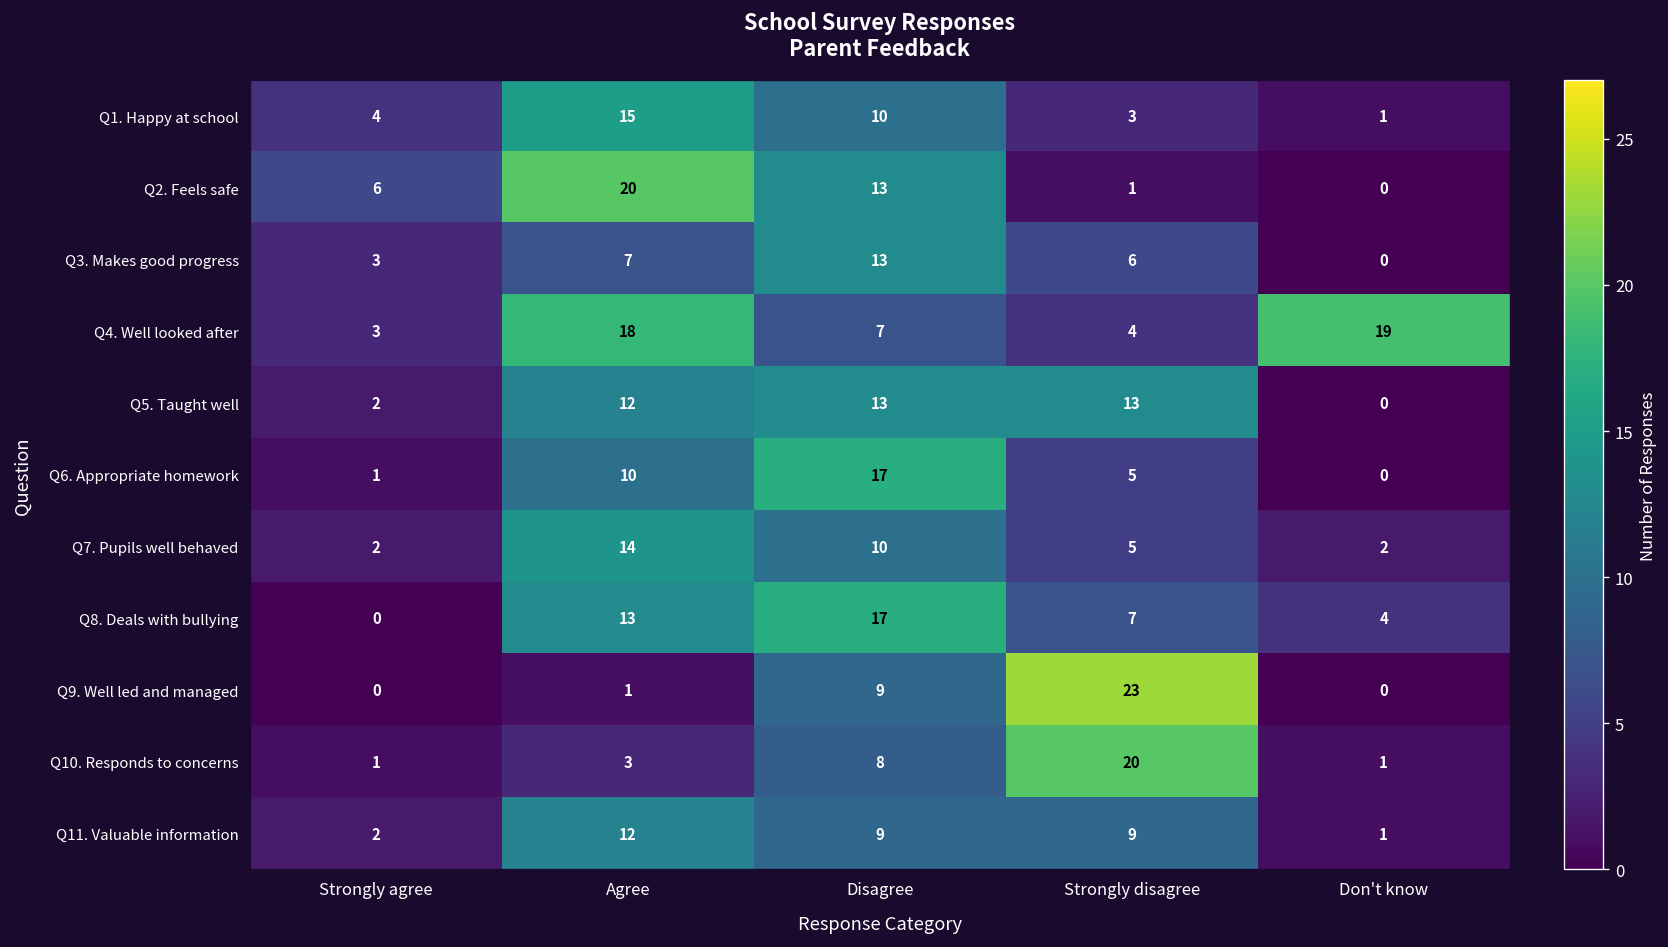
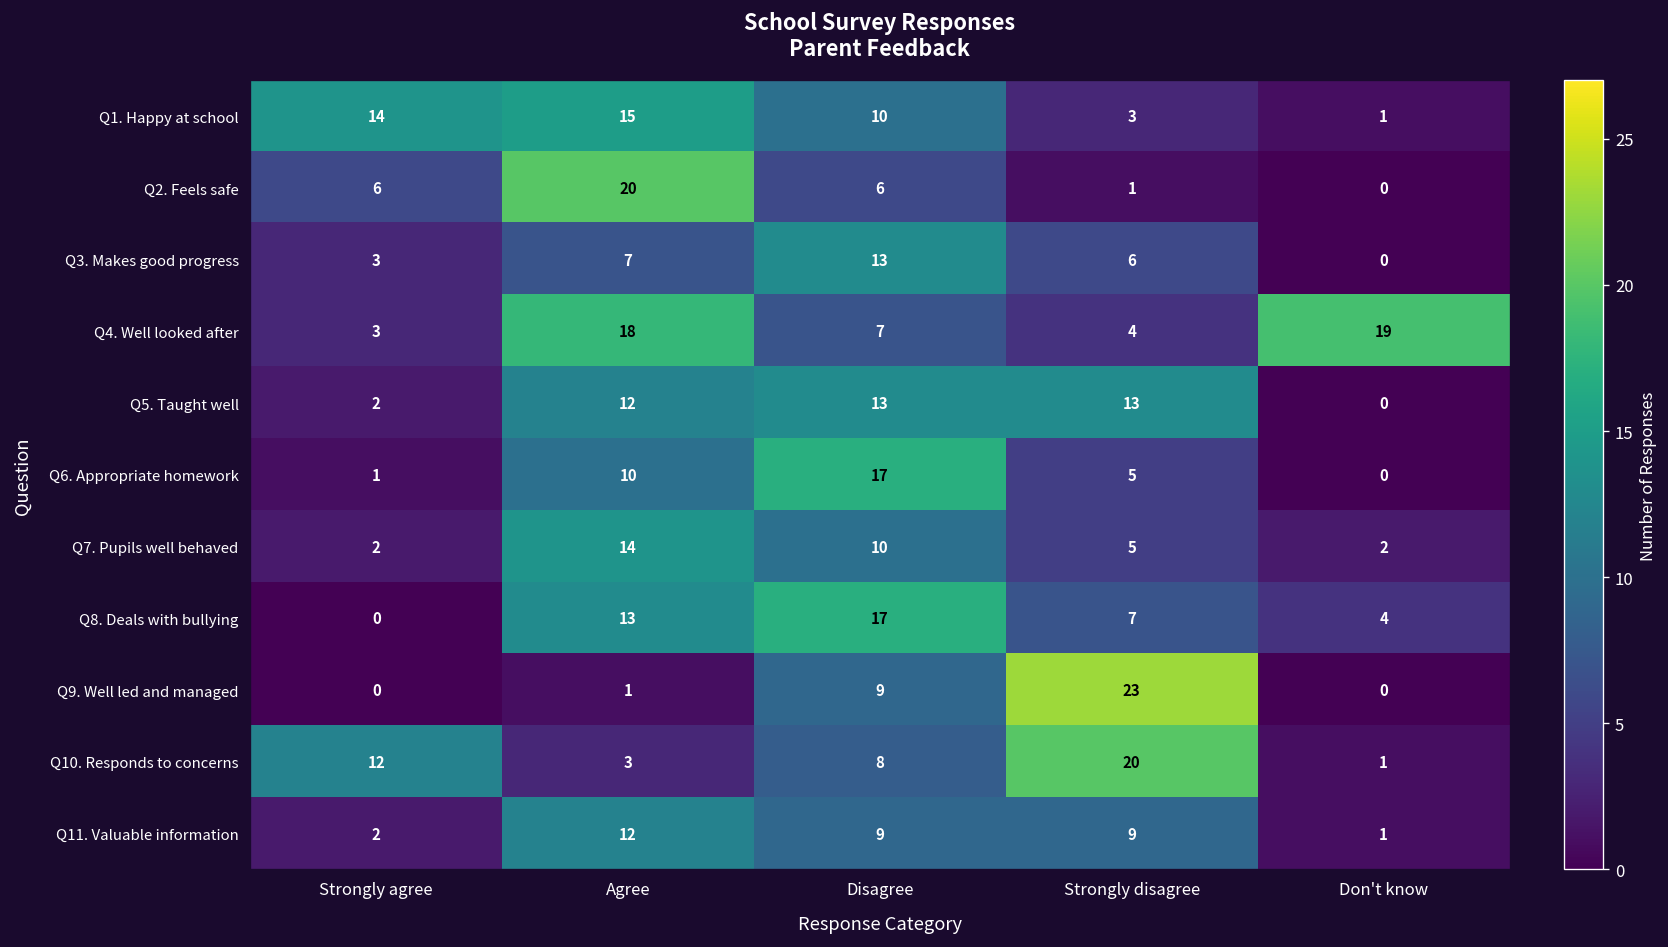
Q1. Happy at school, Strongly agree: 4 -> 14
Q2. Feels safe, Disagree: 13 -> 6
Q10. Responds to concerns, Strongly agree: 1 -> 12
